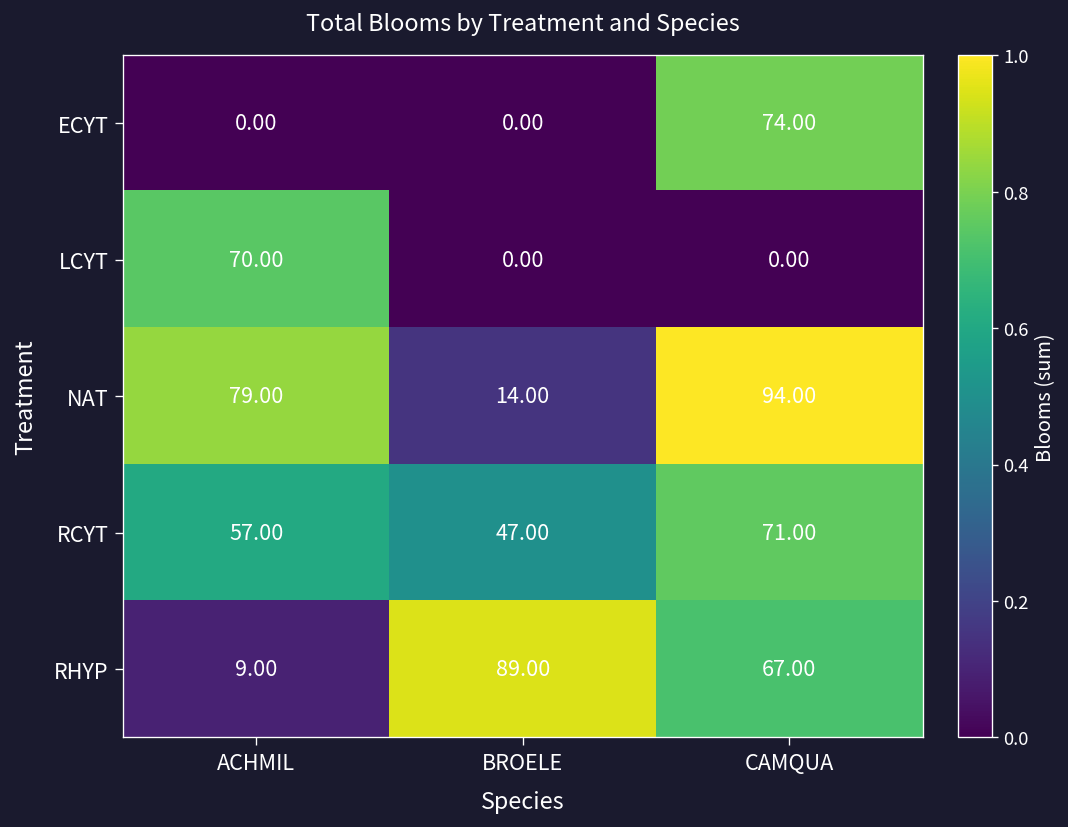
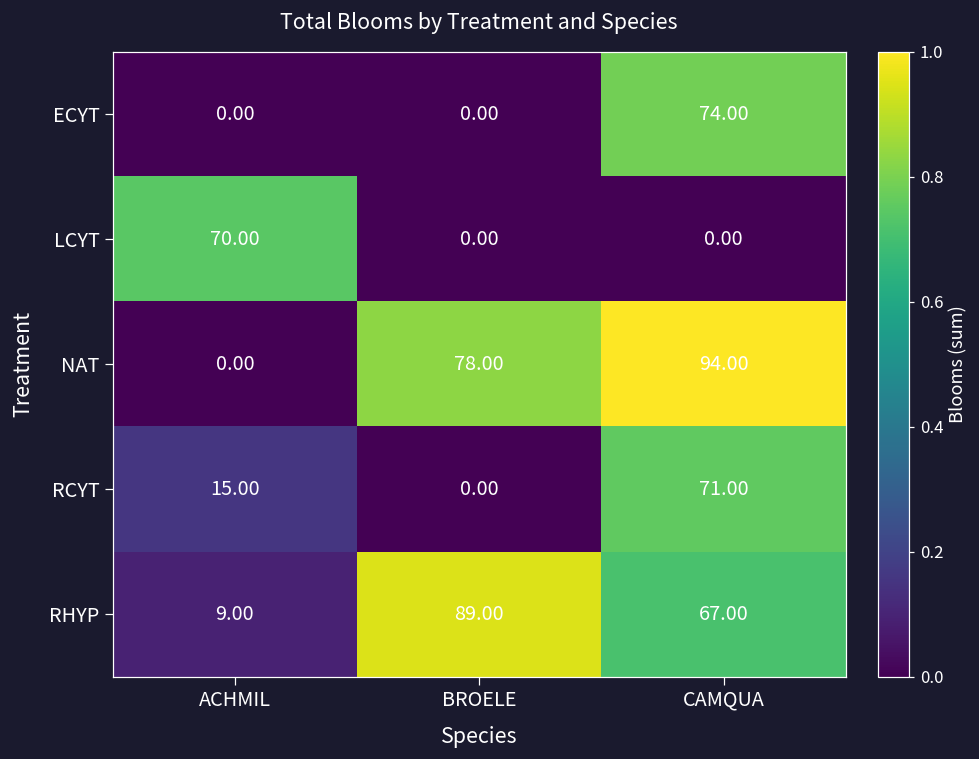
NAT, ACHMIL: 79.00 -> 0.00
NAT, BROELE: 14.00 -> 78.00
RCYT, ACHMIL: 57.00 -> 15.00
RCYT, BROELE: 47.00 -> 0.00
